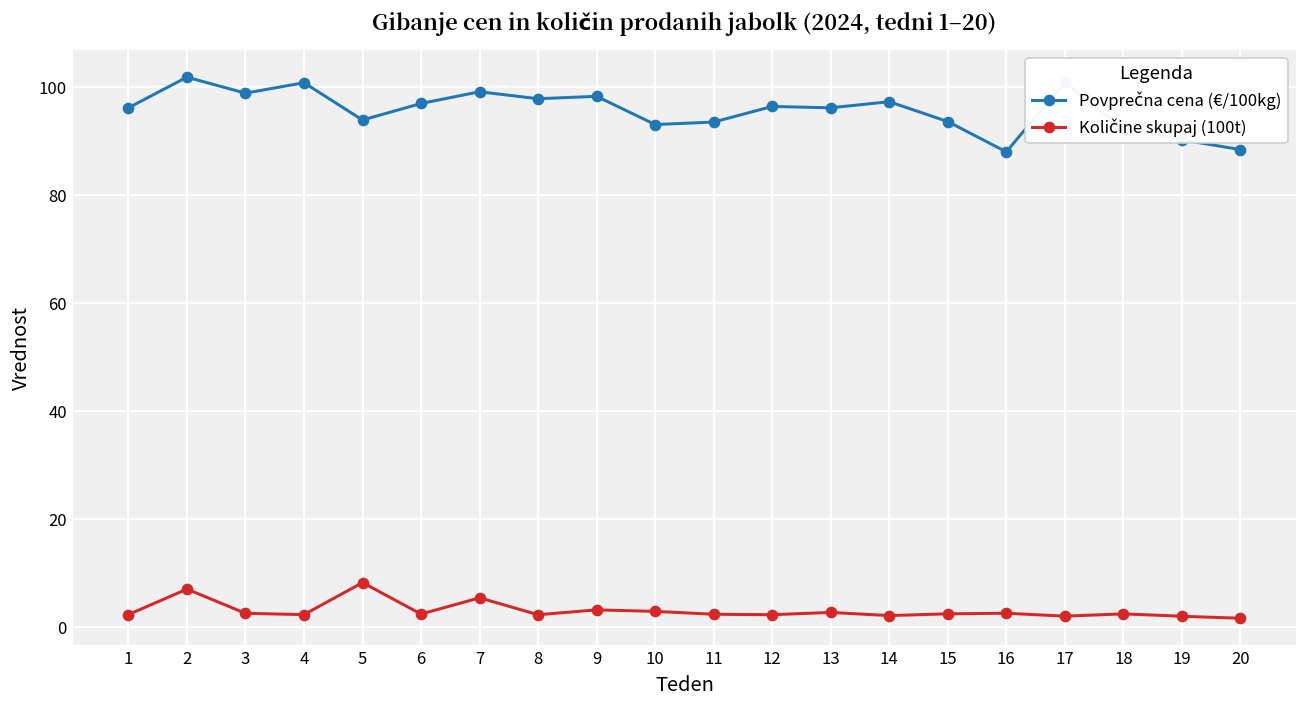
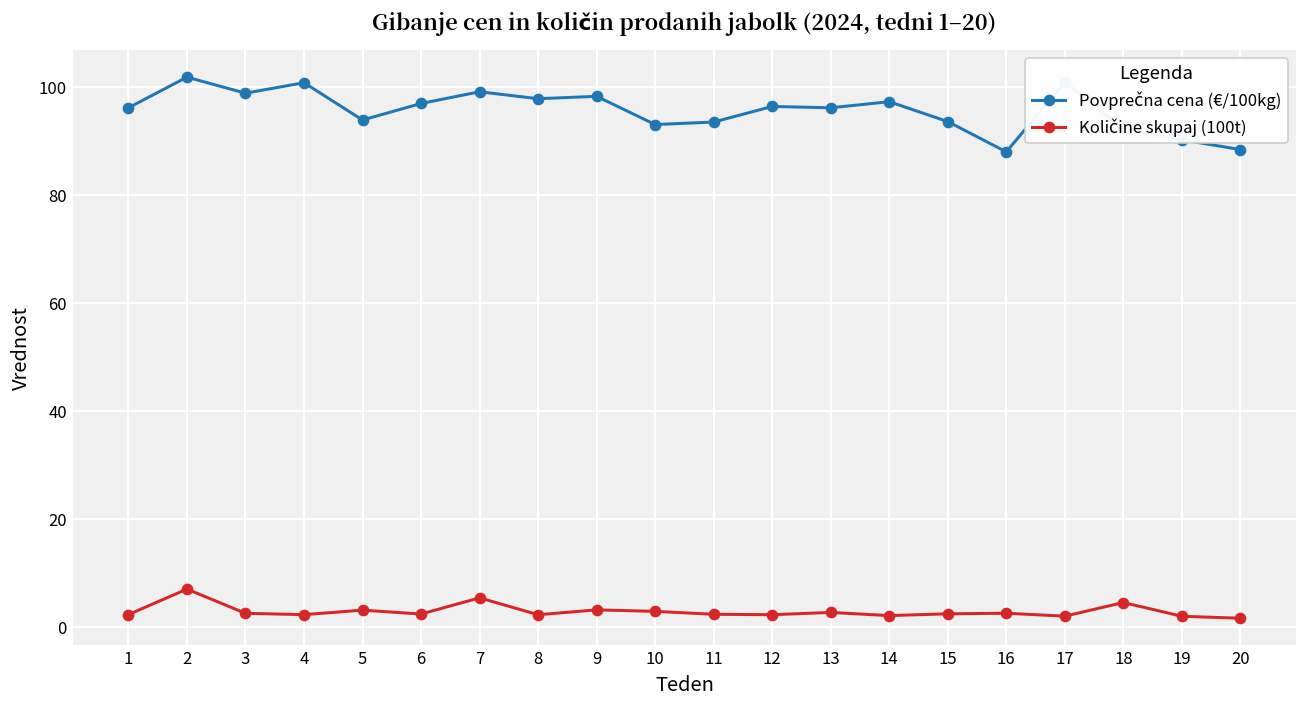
Količine skupaj (100t), 5: 8 -> 3
Količine skupaj (100t), 18: 2 -> 5
